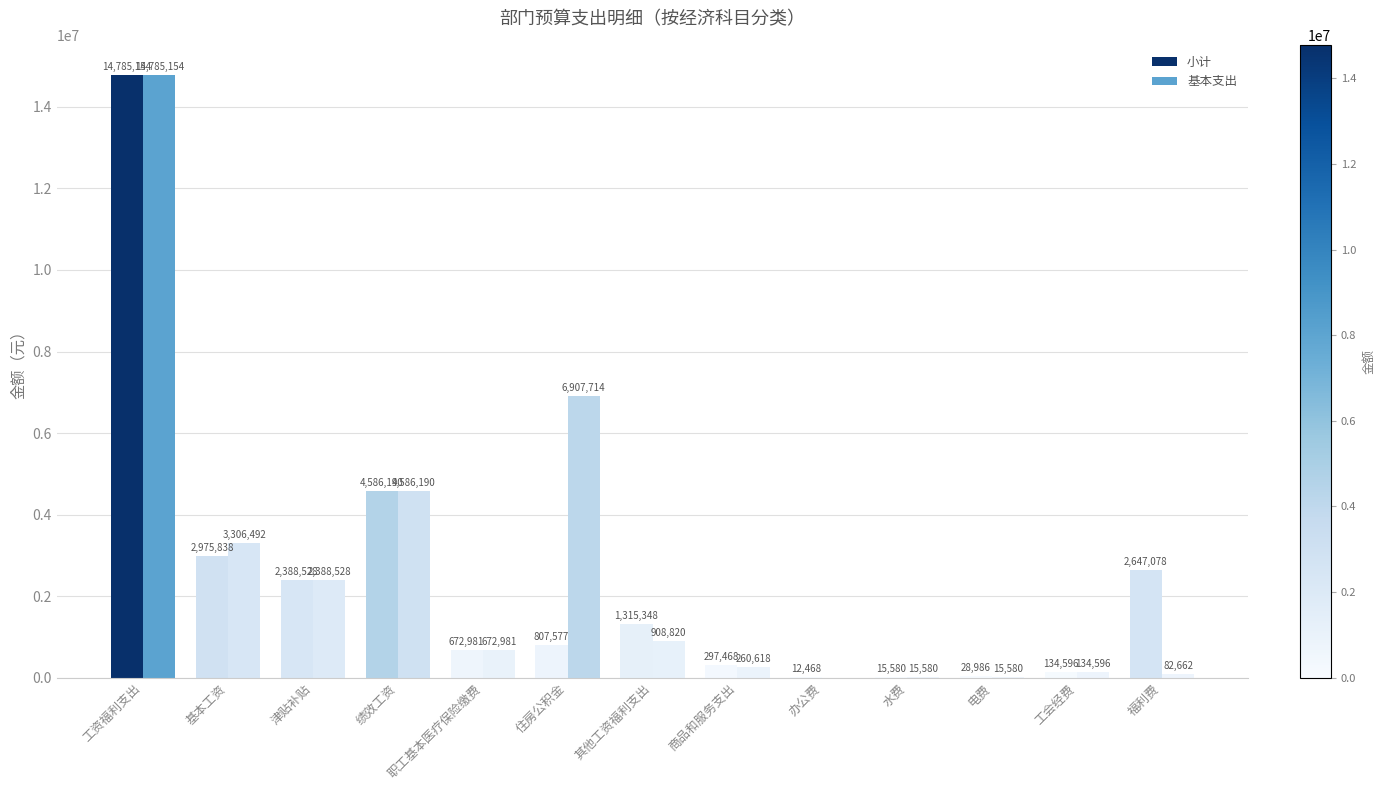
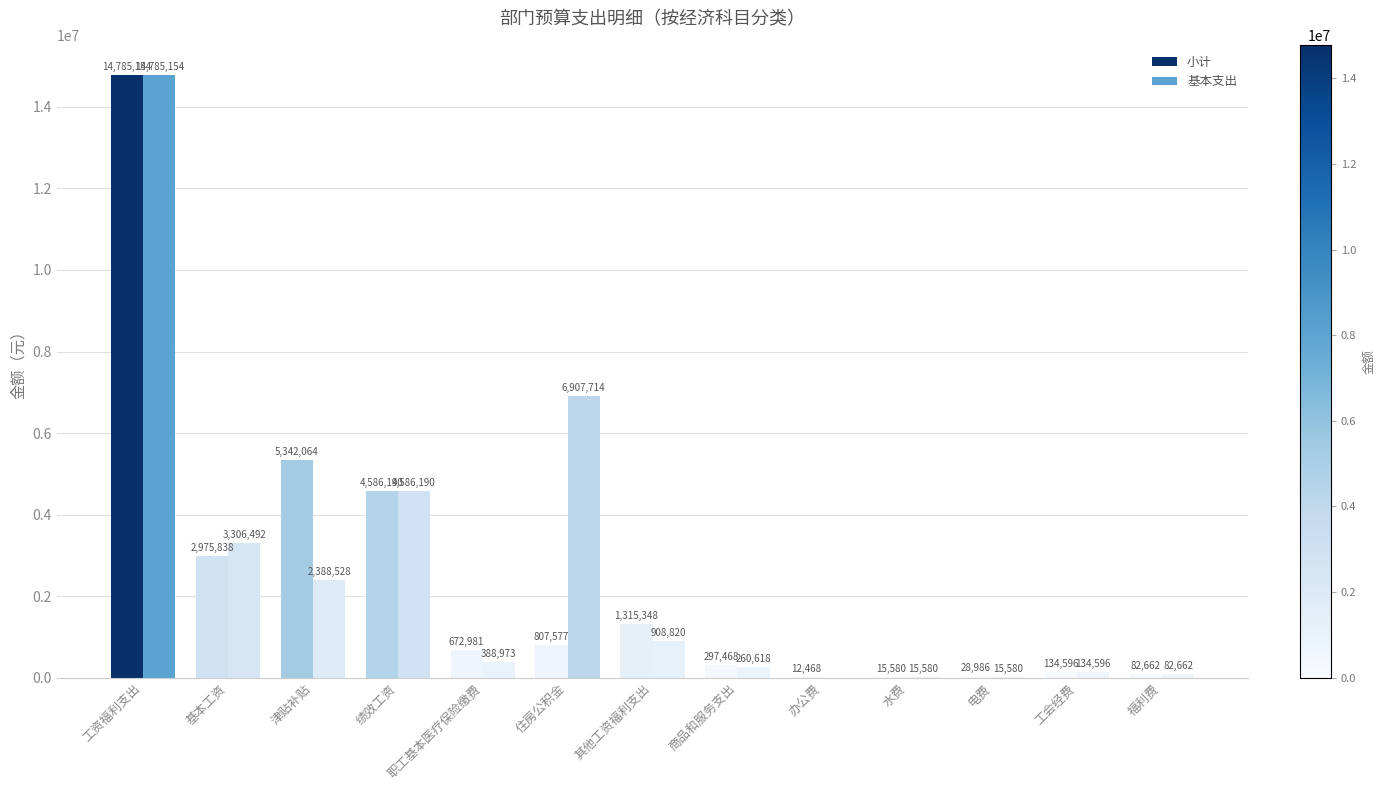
小计, 津贴补贴: 2,388,528 -> 5,342,064
基本支出, 职工基本医疗保险缴费: 672,981 -> 388,973
小计, 福利费: 2,647,078 -> 82,662
